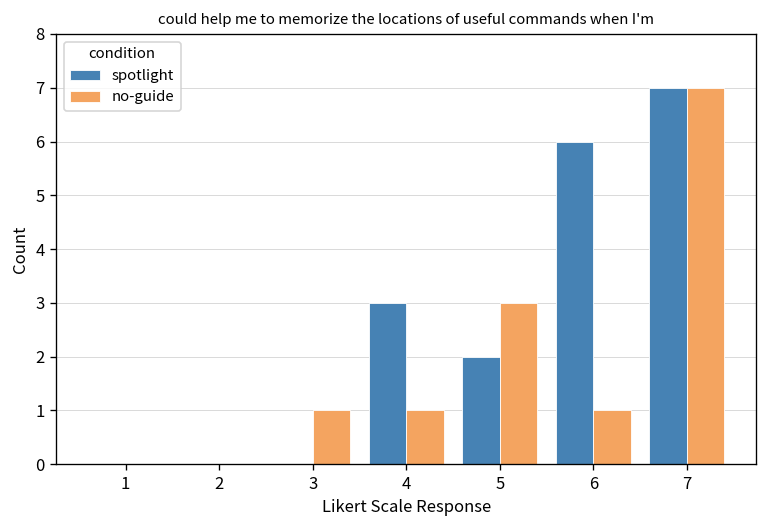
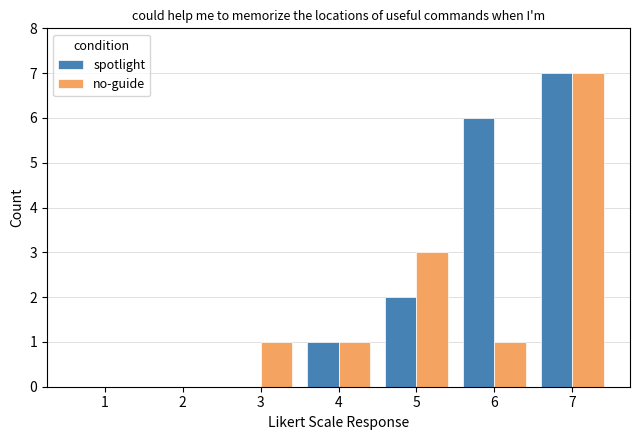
spotlight, 4: 3 -> 1
